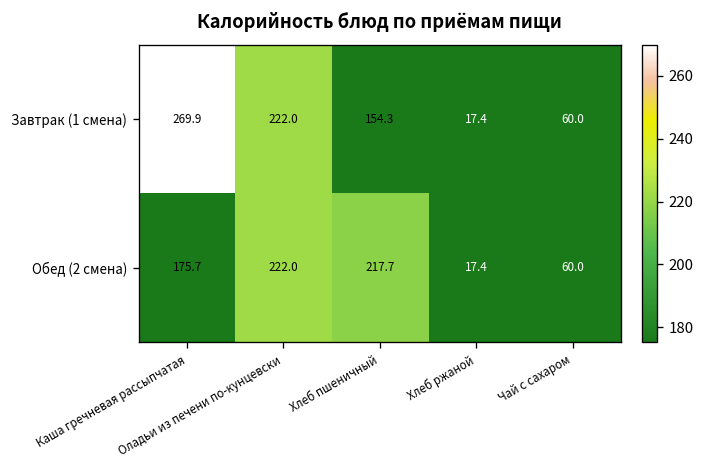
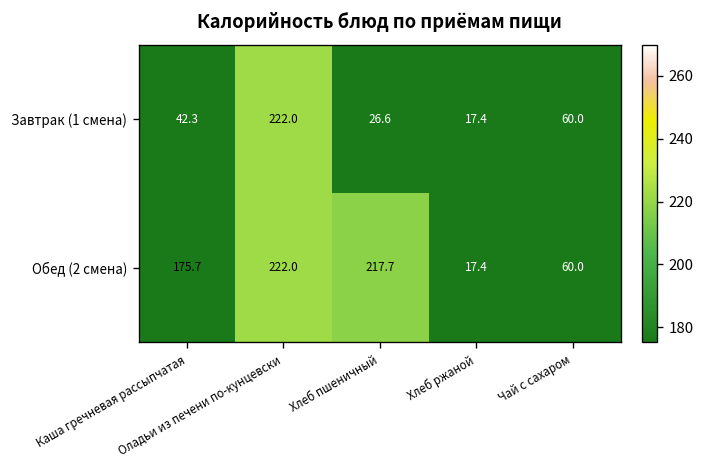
Завтрак (1 смена), Каша гречневая рассыпчатая: 269.9 -> 42.3
Завтрак (1 смена), Хлеб пшеничный: 154.3 -> 26.6
